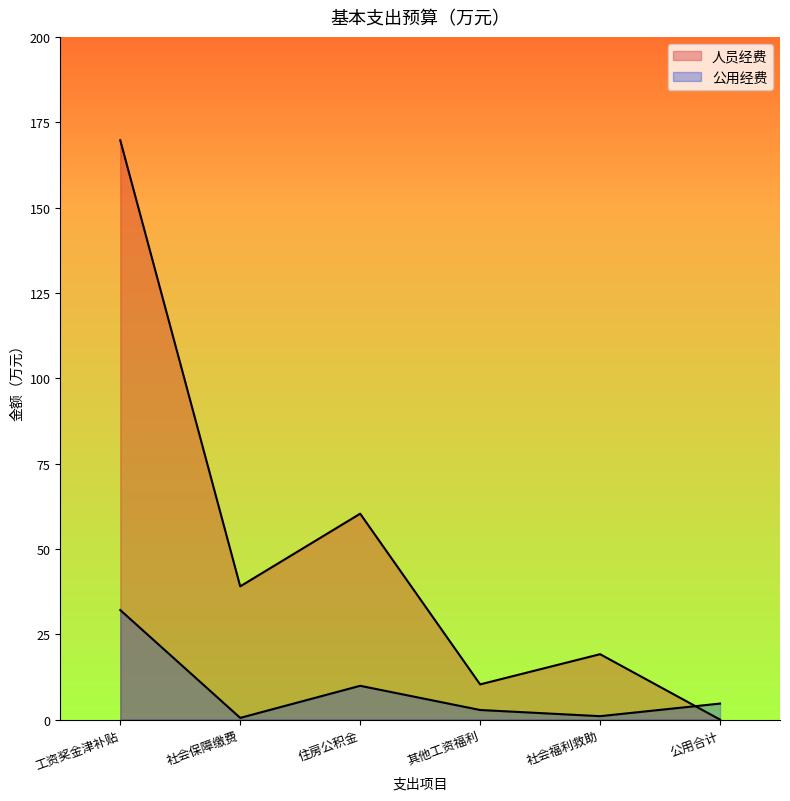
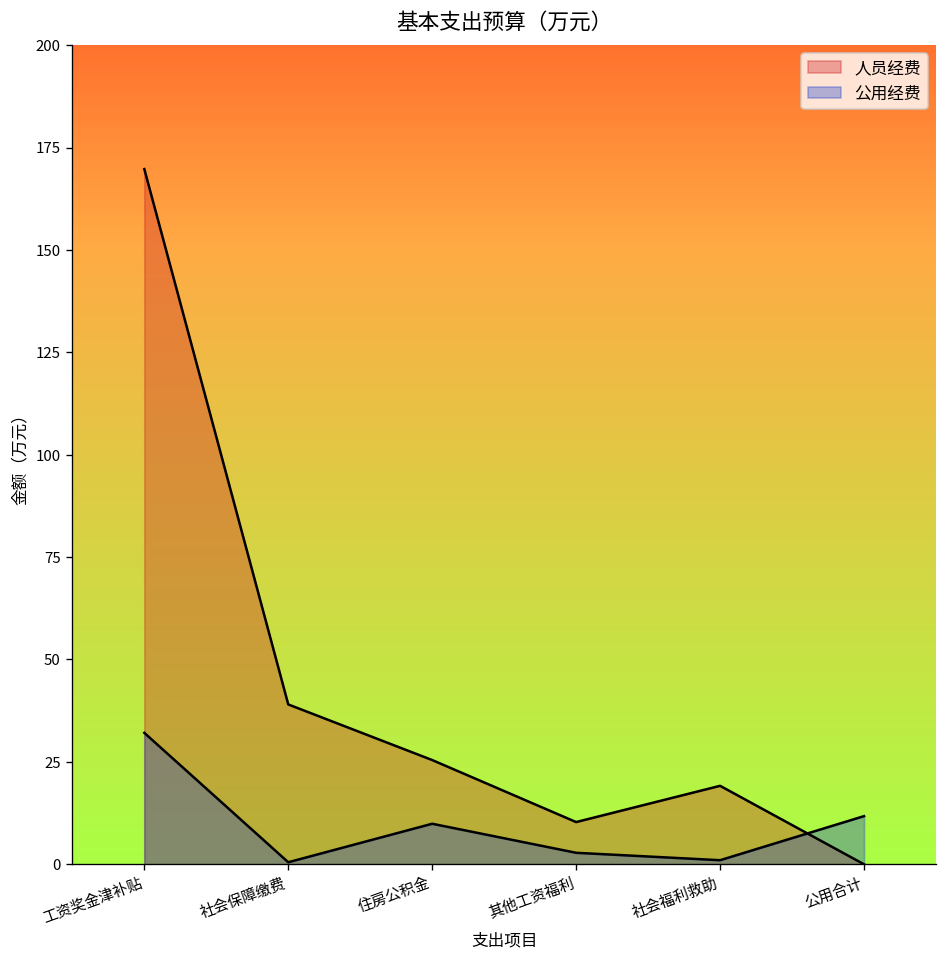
人员经费, 住房公积金: 60 -> 25
公用经费, 公用合计: 5 -> 12
